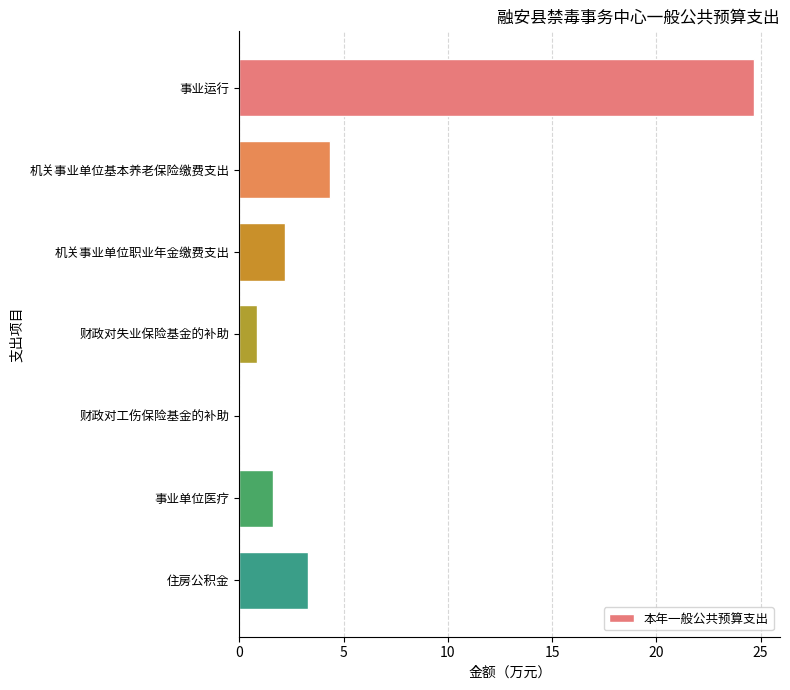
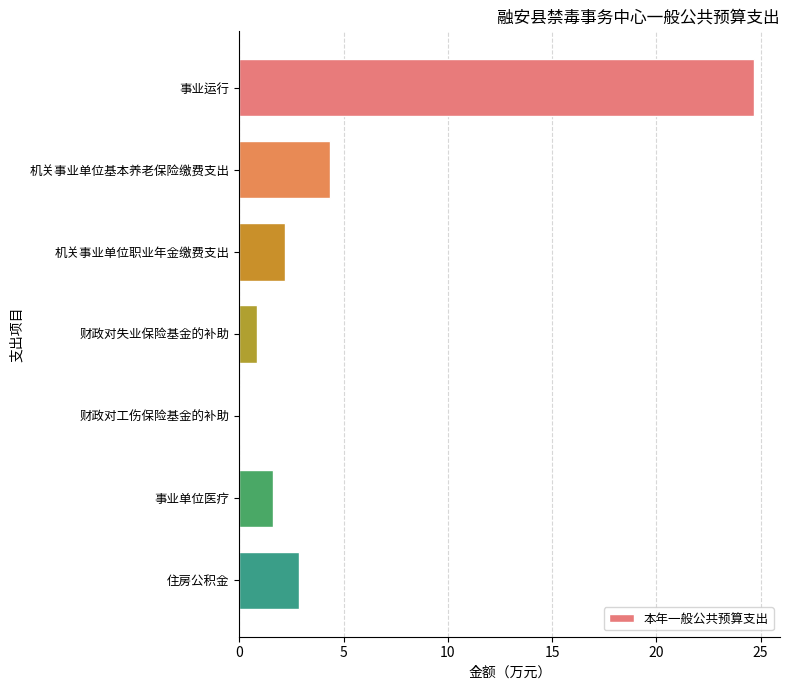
住房公积金: 3.3 -> 2.9
